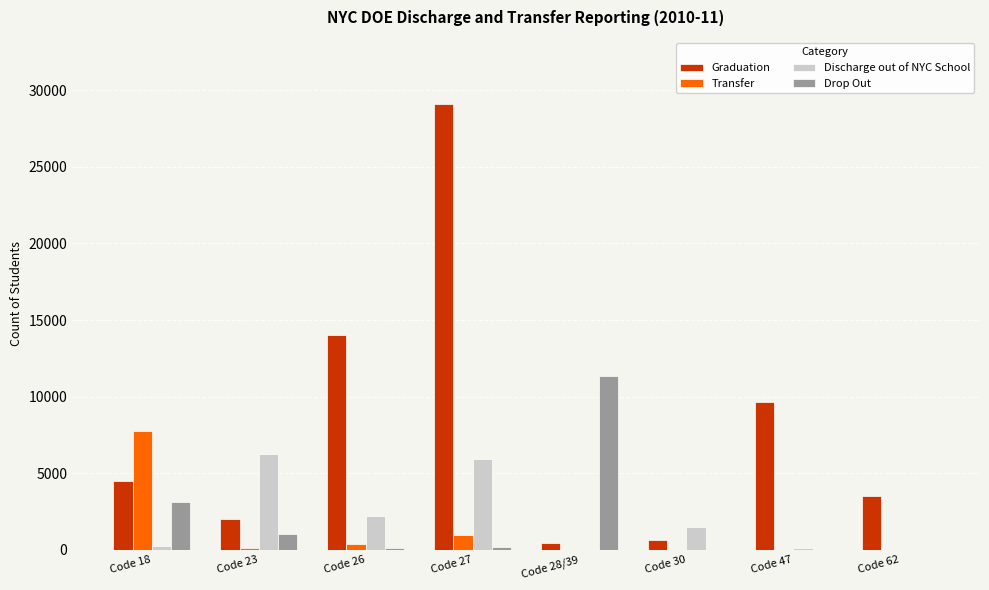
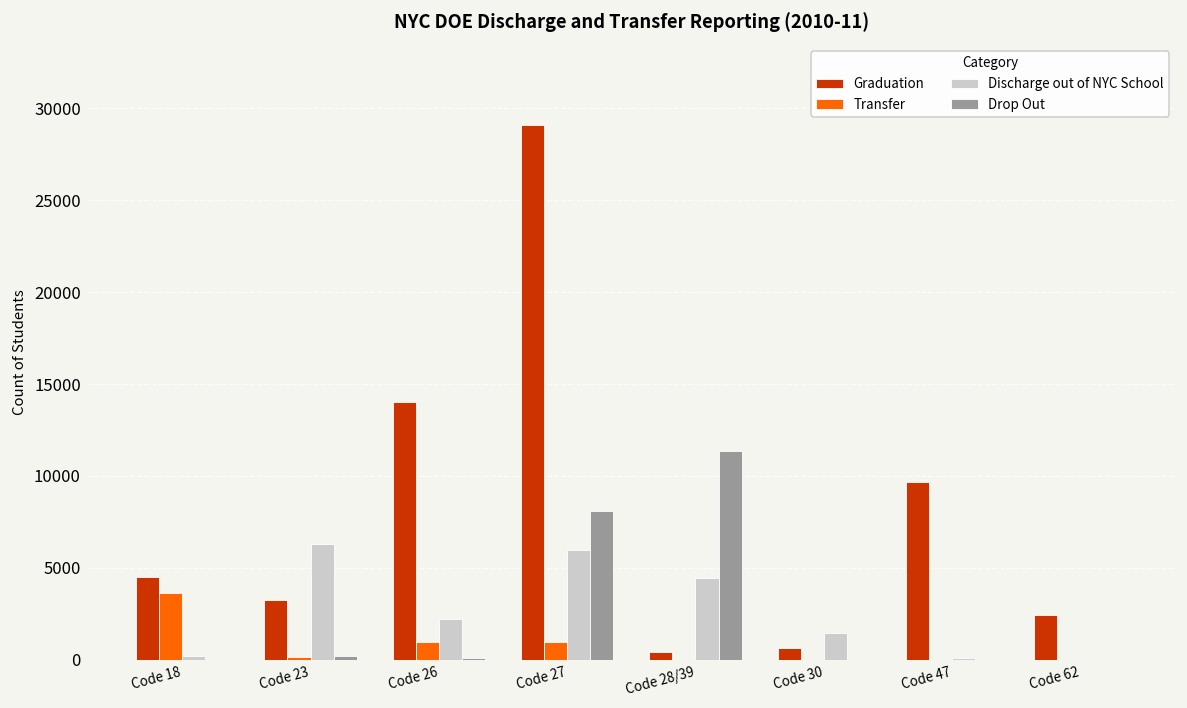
Transfer, Code 18: 7700 -> 3700
Drop Out, Code 18: 3100 -> 100
Graduation, Code 23: 2000 -> 3300
Drop Out, Code 23: 1000 -> 200
Transfer, Code 26: 400 -> 1000
Drop Out, Code 27: 200 -> 8100
Discharge out of NYC School, Code 28/39: 100 -> 4500
Graduation, Code 62: 3500 -> 2500
